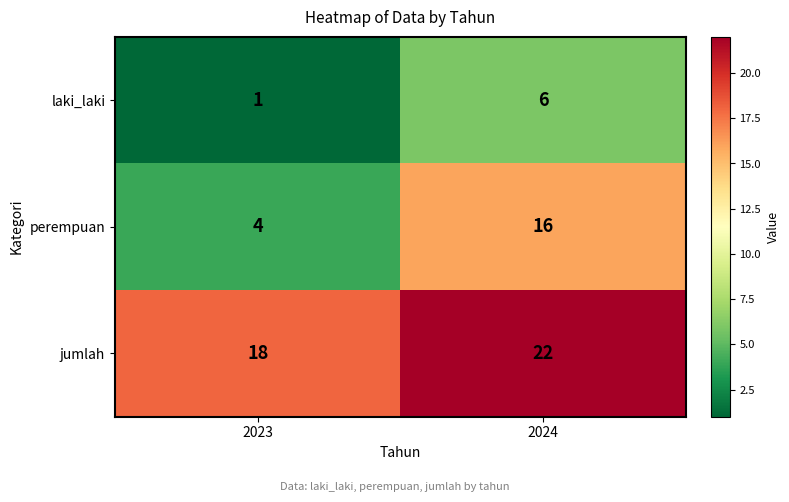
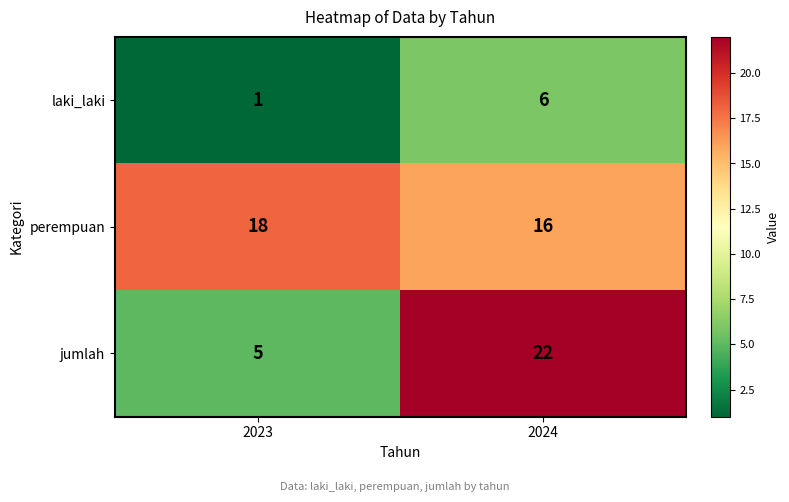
perempuan, 2023: 4 -> 18
jumlah, 2023: 18 -> 5
